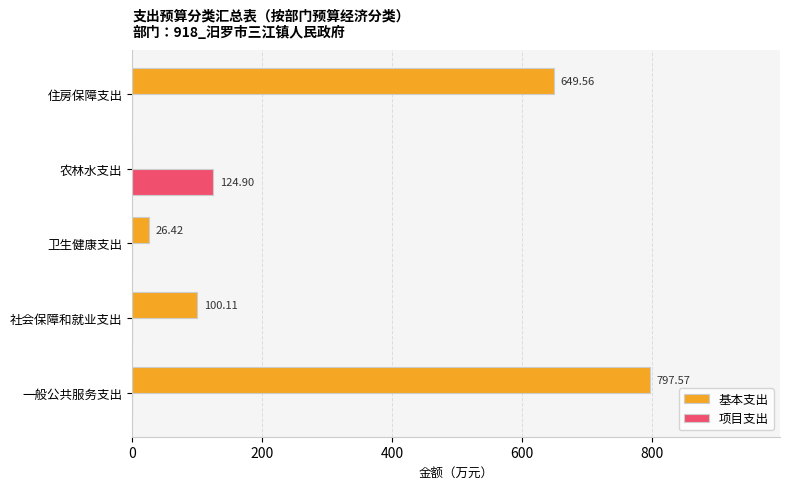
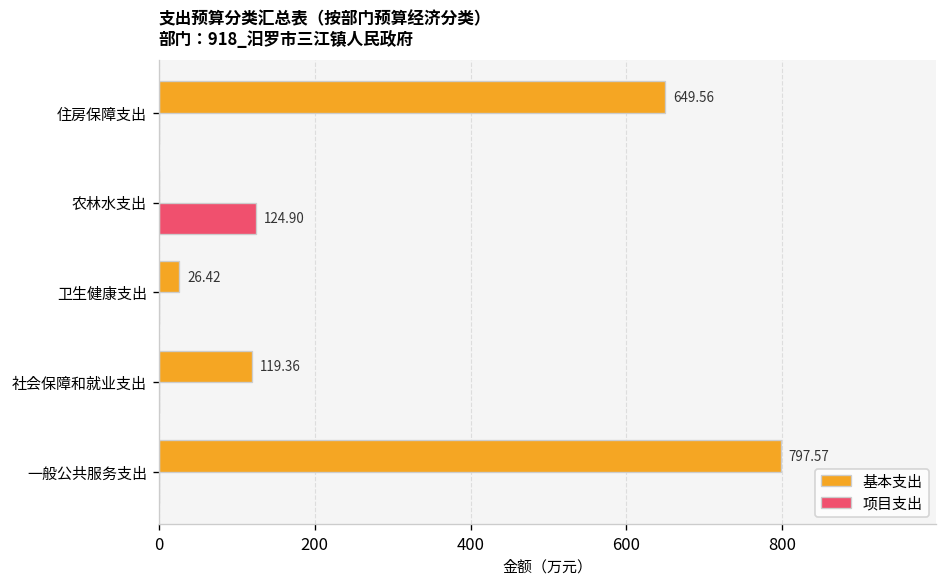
基本支出, 社会保障和就业支出: 100.11 -> 119.36
